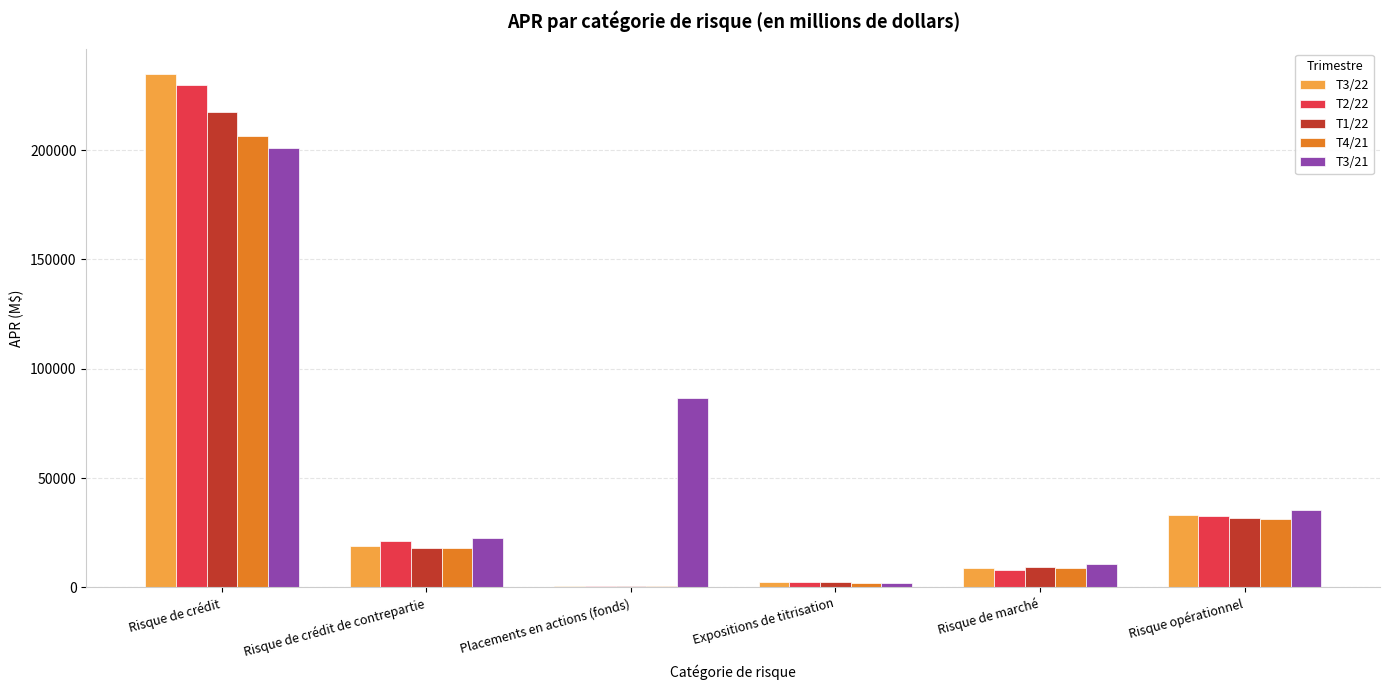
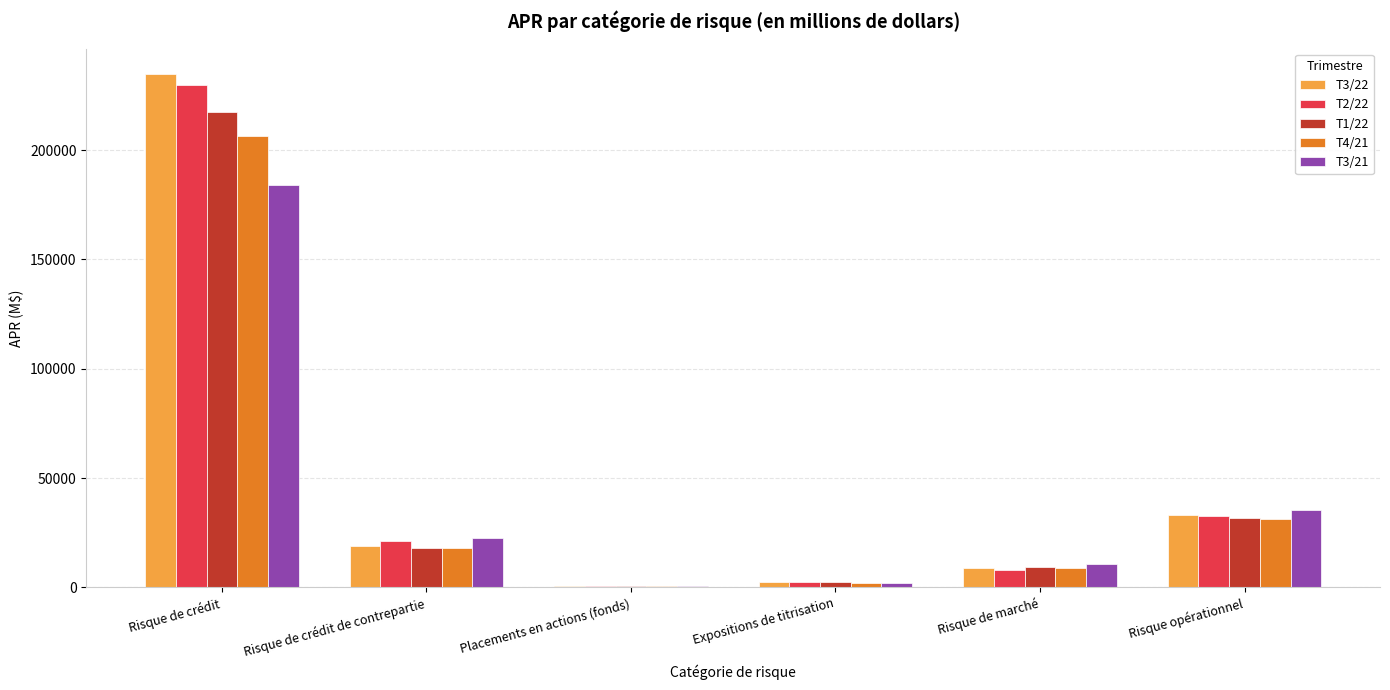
T3/21, Risque de crédit: 201000 -> 184000
T3/21, Placements en actions (fonds): 87000 -> 1000
